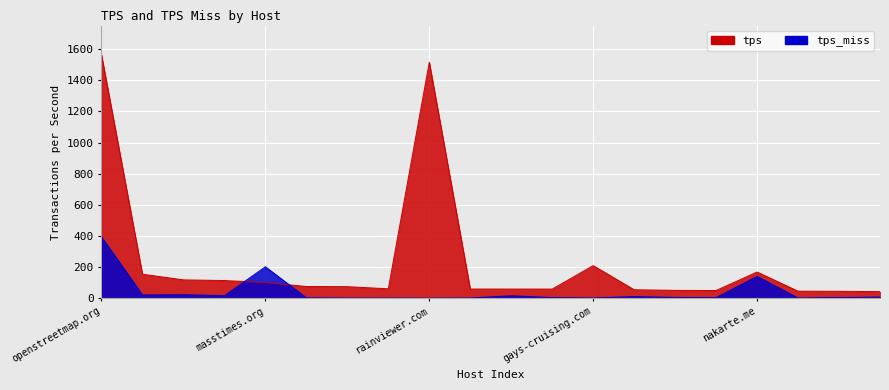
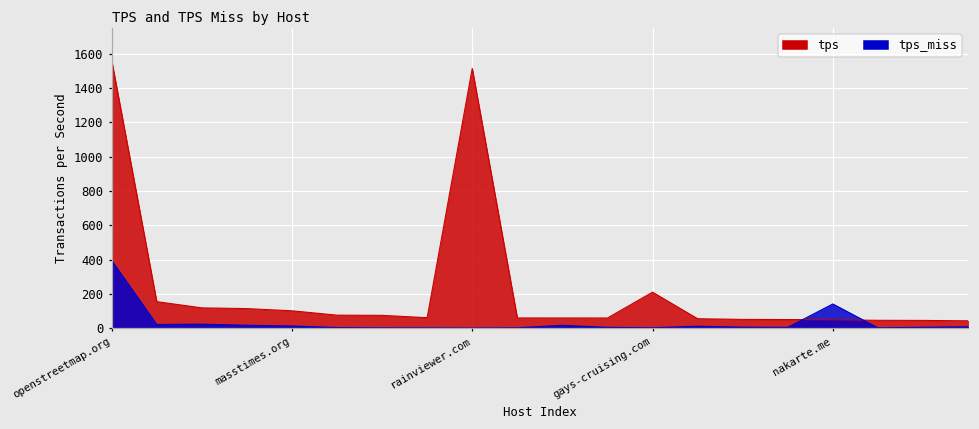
tps_miss, masstimes.org: 200 -> 10
tps, nakarte.me: 170 -> 50
